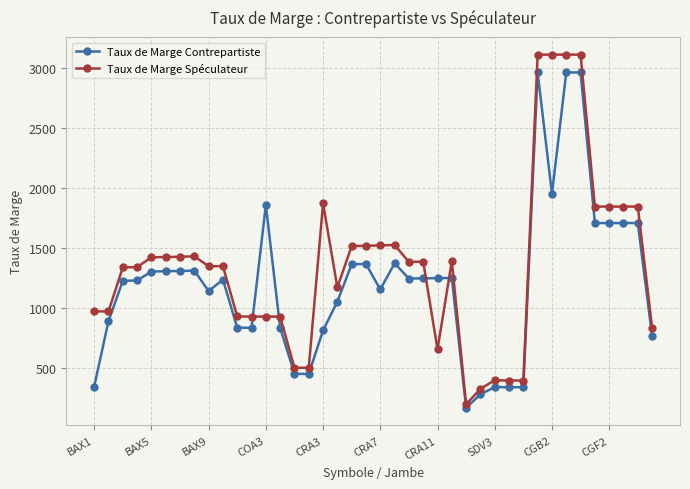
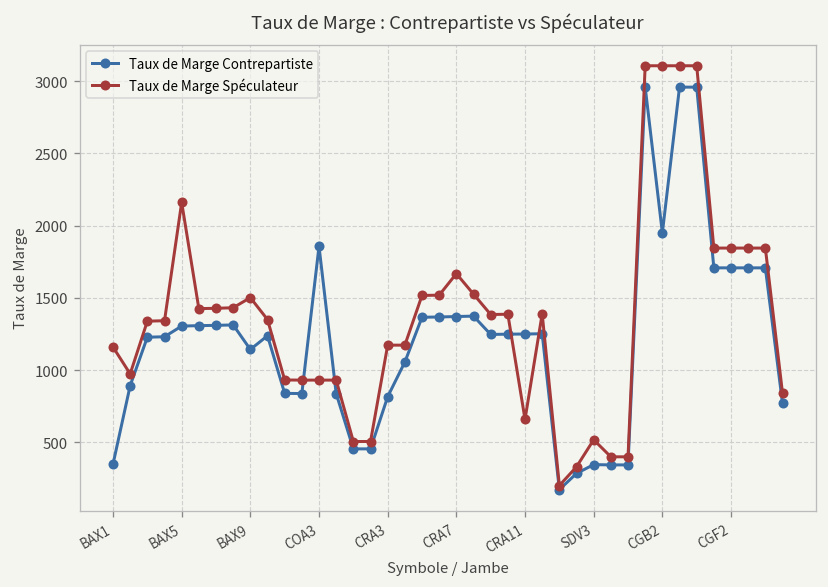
Taux de Marge Spéculateur, BAX1: 970 -> 1160
Taux de Marge Spéculateur, BAX5: 1420 -> 2160
Taux de Marge Spéculateur, BAX9: 1350 -> 1500
Taux de Marge Spéculateur, CRA3: 1870 -> 1170
Taux de Marge Contrepartiste, CRA7: 1160 -> 1370
Taux de Marge Spéculateur, CRA7: 1520 -> 1670
Taux de Marge Spéculateur, SDV3: 400 -> 520
